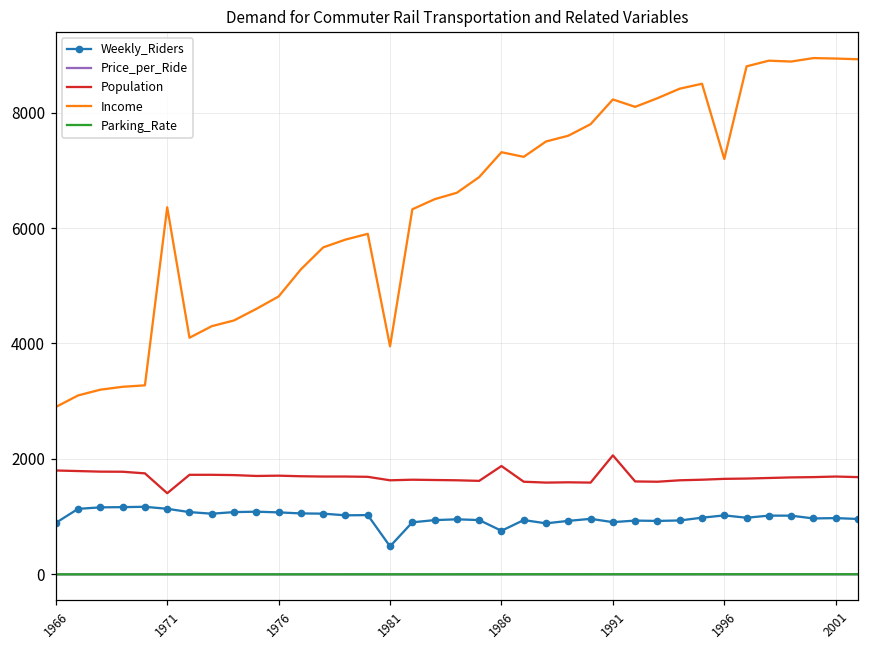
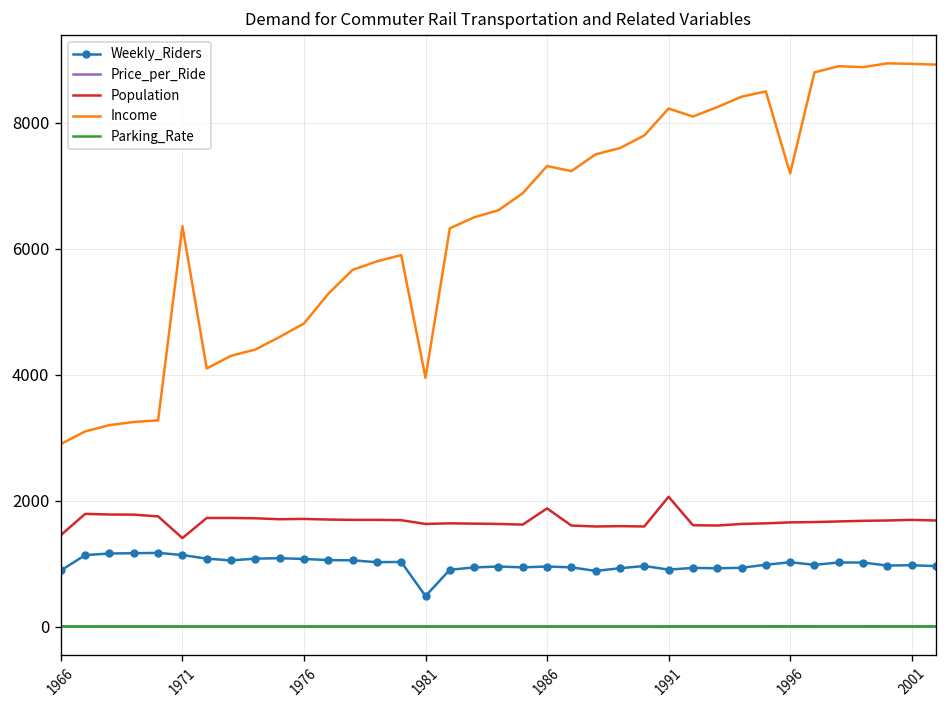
Population, 1966: 1800 -> 1500
Weekly_Riders, 1986: 800 -> 1000
